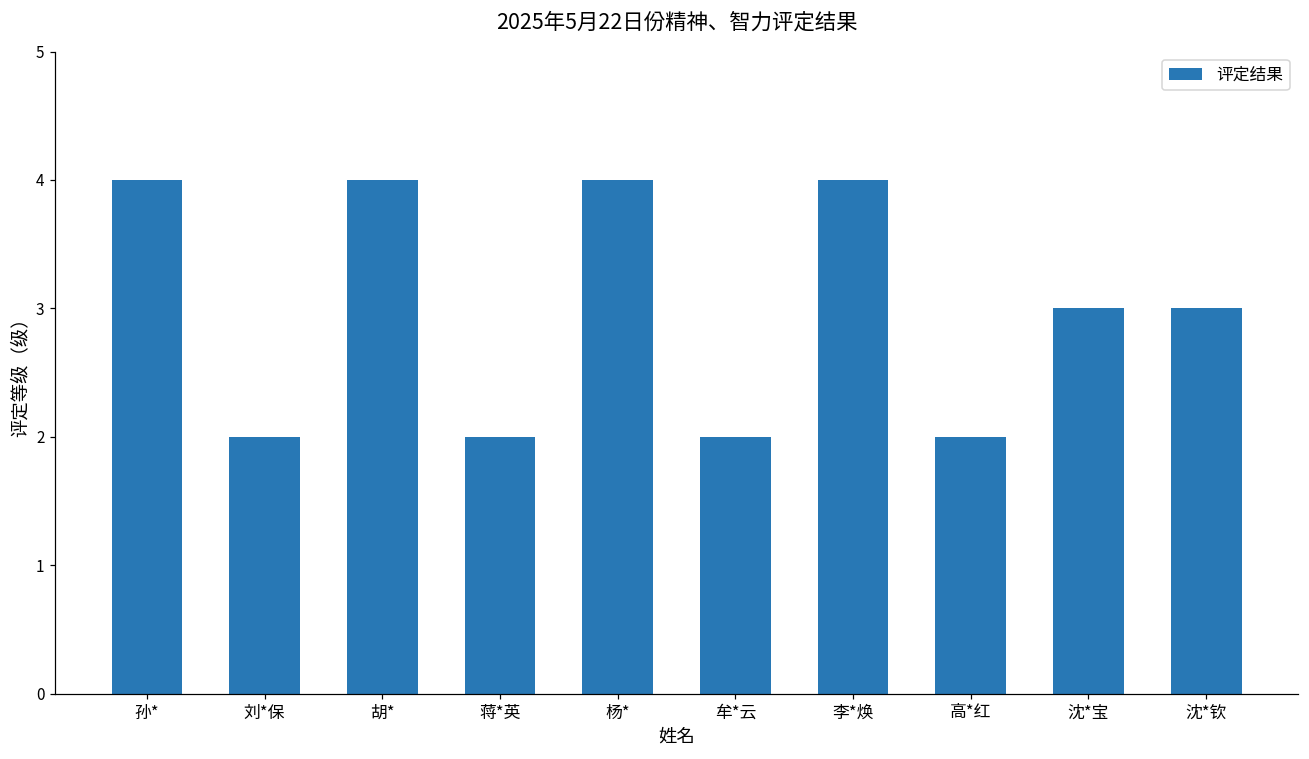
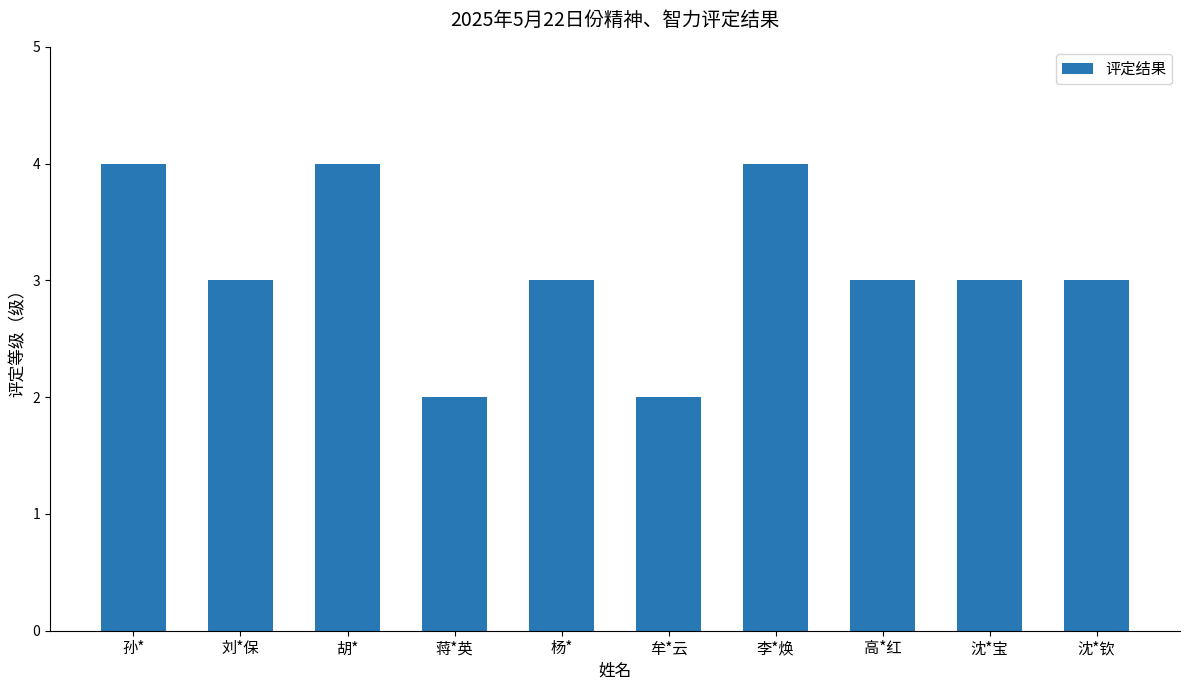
刘*保: 2 -> 3
杨*: 4 -> 3
高*红: 2 -> 3
